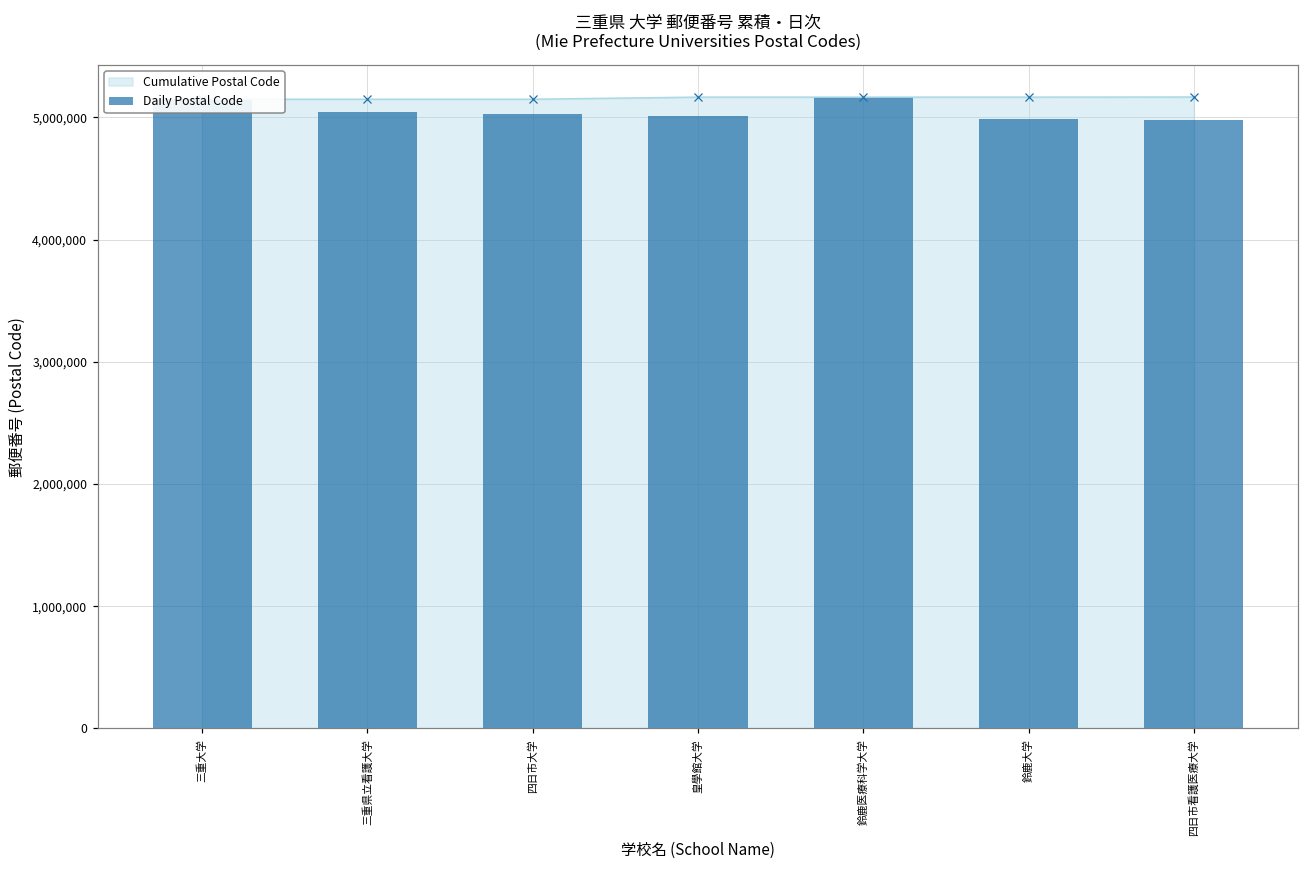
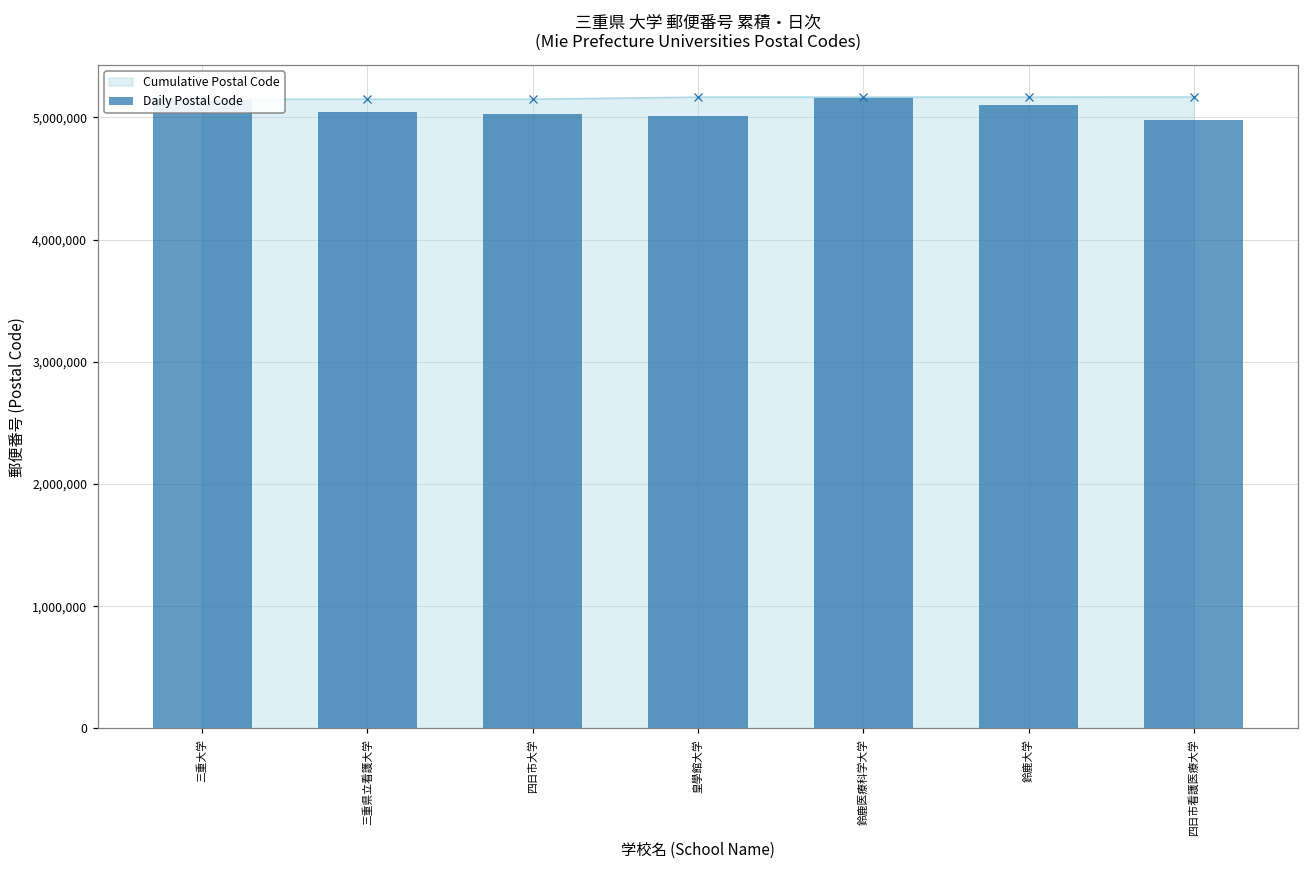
Daily Postal Code, 鈴鹿大学: 4,990,000 -> 5,100,000
